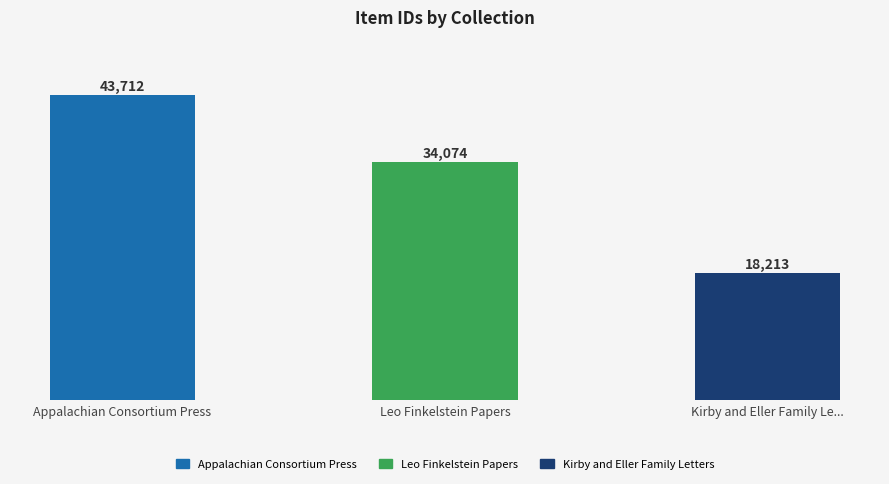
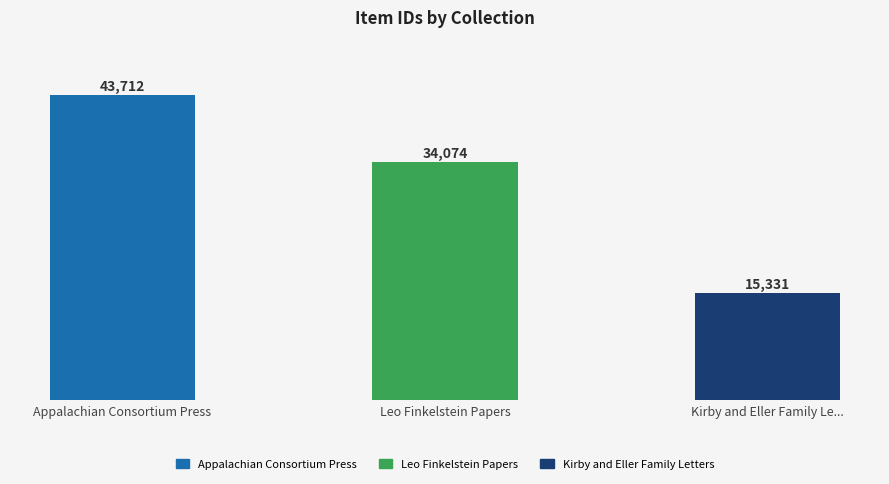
Kirby and Eller Family Le...: 18,213 -> 15,331
